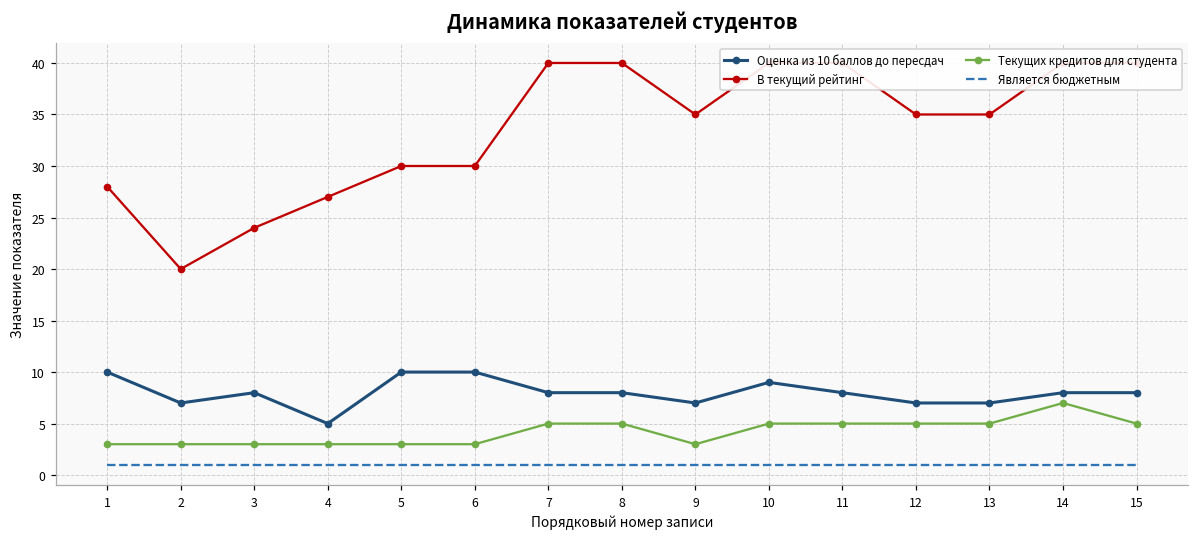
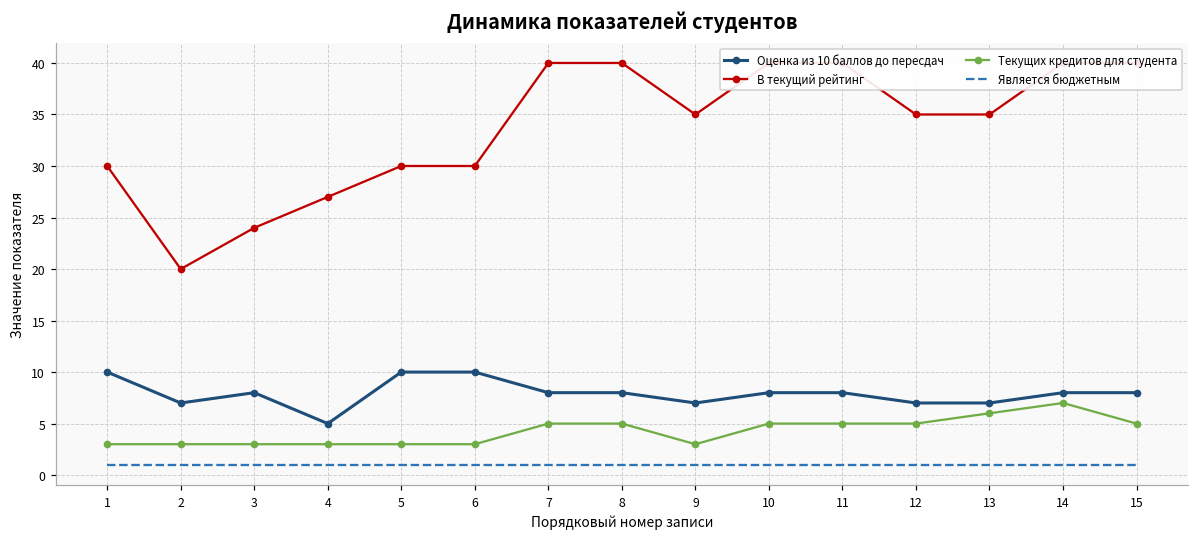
В текущий рейтинг, 1: 28 -> 30
Оценка из 10 баллов до пересдач, 10: 9 -> 8
Текущих кредитов для студента, 13: 5 -> 6
